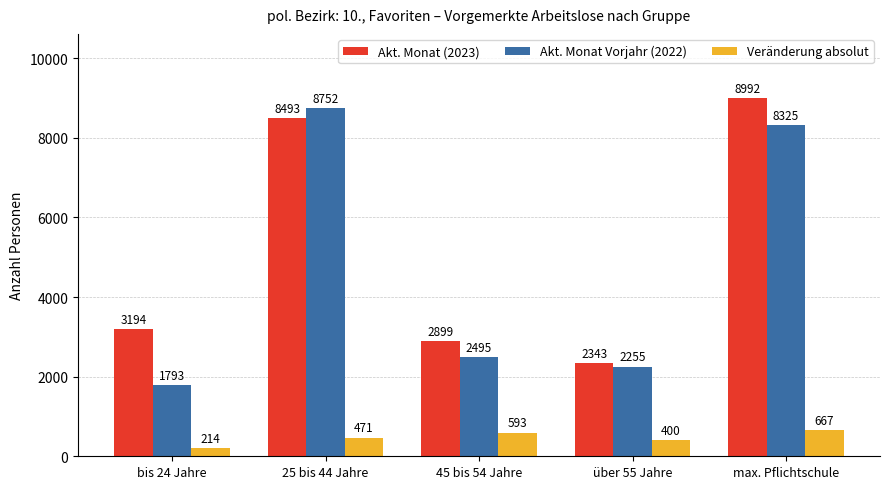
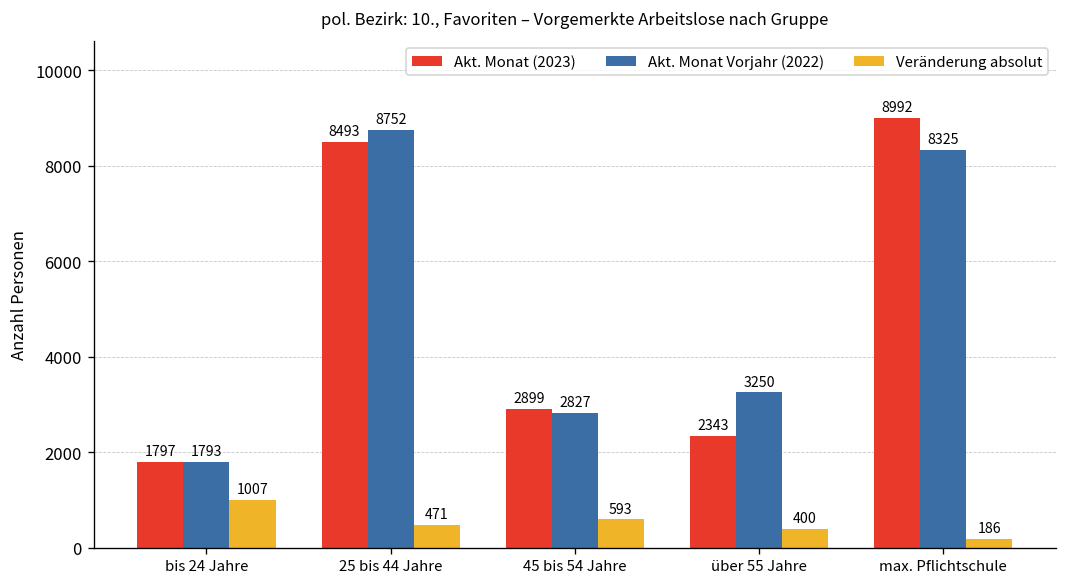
Akt. Monat (2023), bis 24 Jahre: 3194 -> 1797
Veränderung absolut, bis 24 Jahre: 214 -> 1007
Akt. Monat Vorjahr (2022), 45 bis 54 Jahre: 2495 -> 2827
Akt. Monat Vorjahr (2022), über 55 Jahre: 2255 -> 3250
Veränderung absolut, max. Pflichtschule: 667 -> 186
